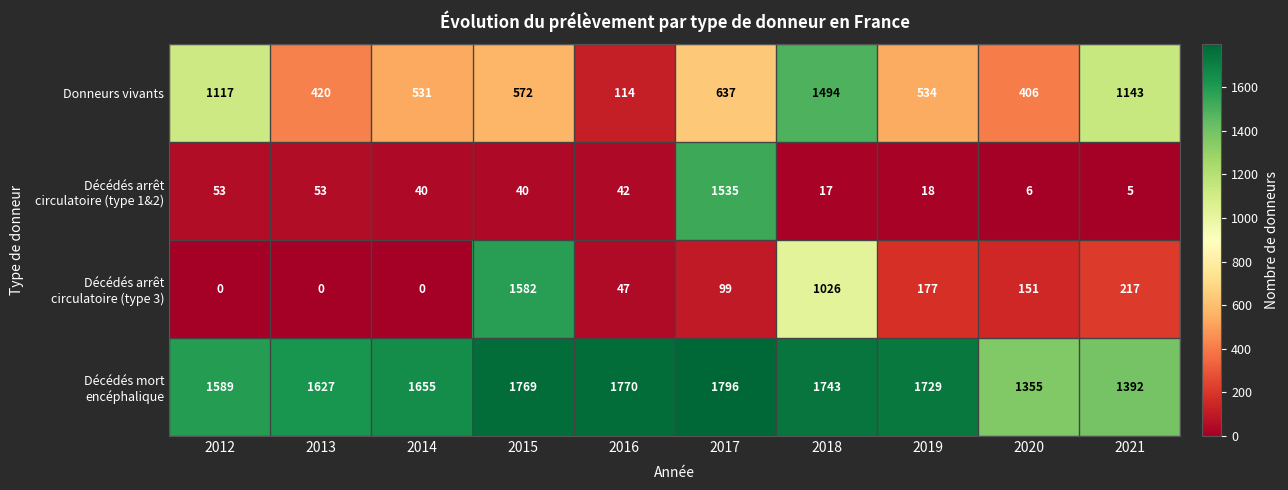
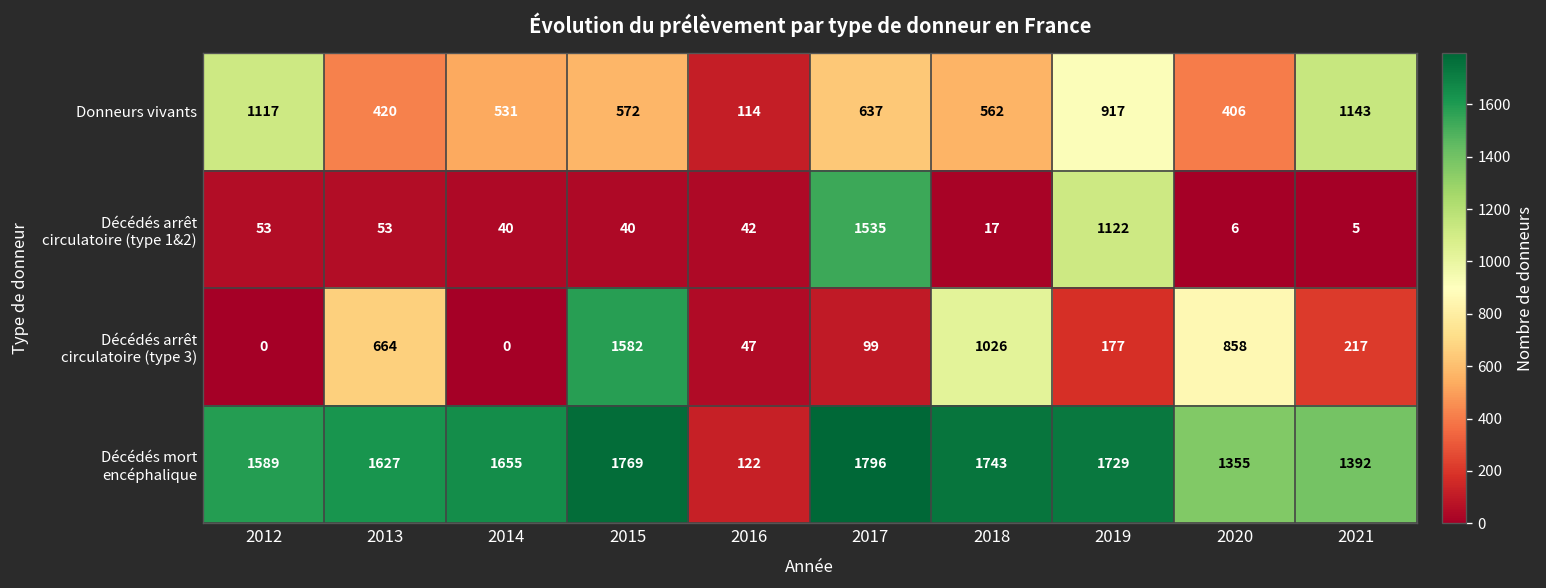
Donneurs vivants, 2018: 1494 -> 562
Donneurs vivants, 2019: 534 -> 917
Décédés arrêt circulatoire (type 1&2), 2019: 18 -> 1122
Décédés arrêt circulatoire (type 3), 2013: 0 -> 664
Décédés arrêt circulatoire (type 3), 2020: 151 -> 858
Décédés mort encéphalique, 2016: 1770 -> 122
